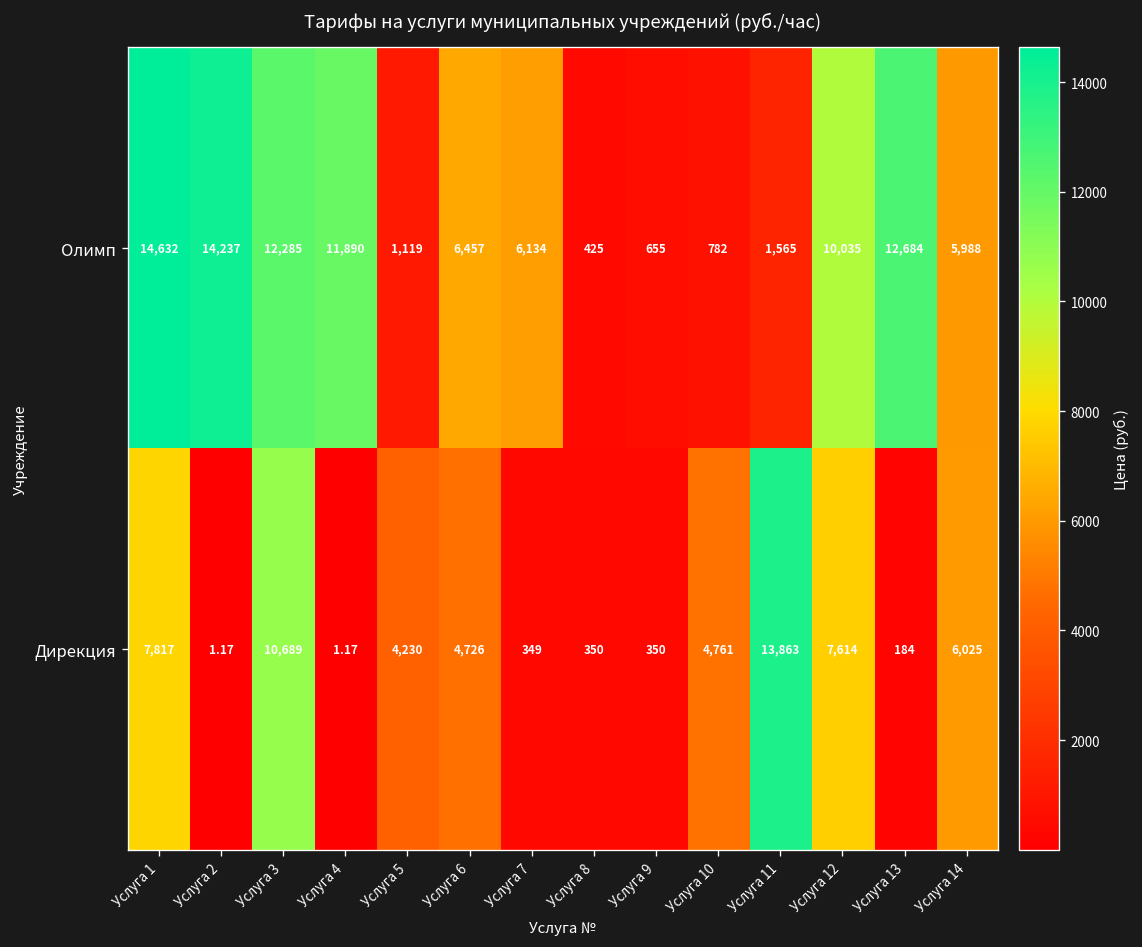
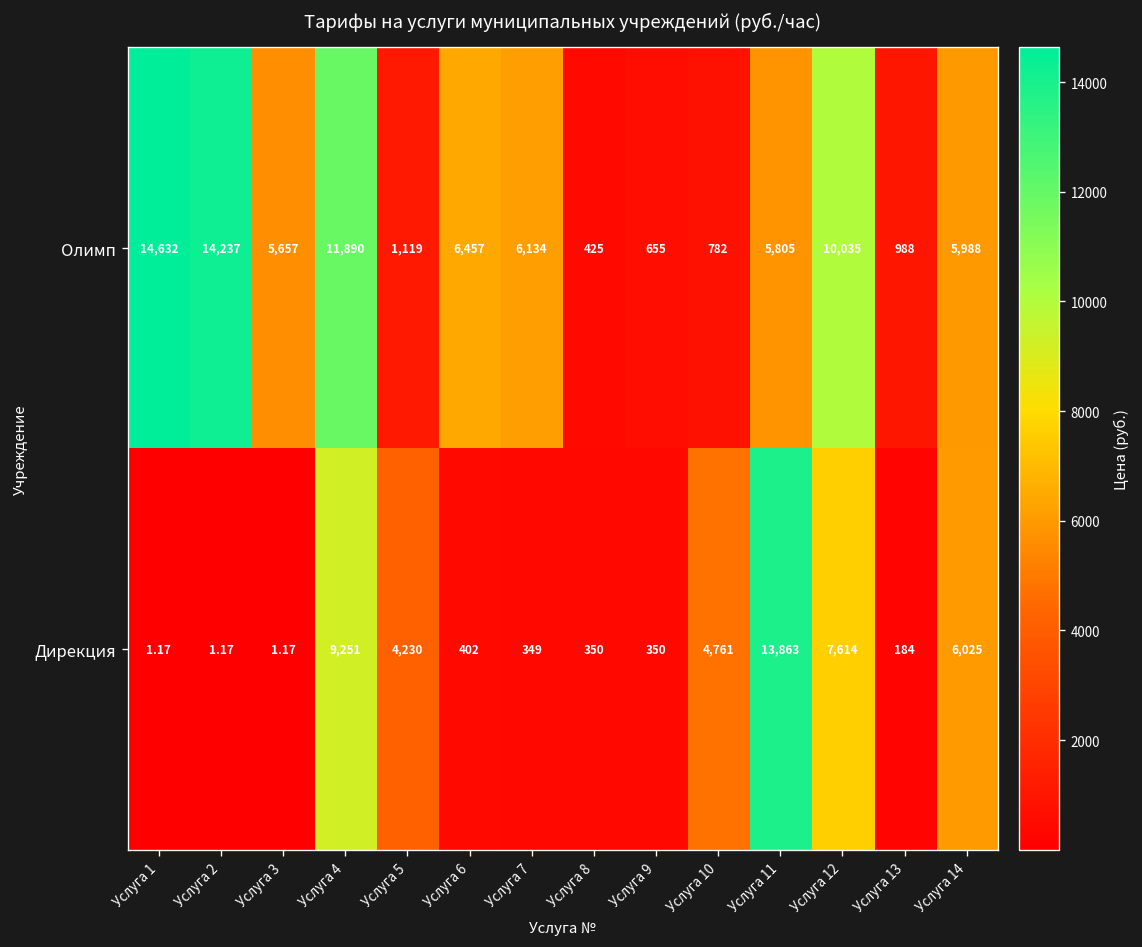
Олимп, Услуга 3: 12,285 -> 5,657
Олимп, Услуга 11: 1,565 -> 5,805
Олимп, Услуга 13: 12,684 -> 988
Дирекция, Услуга 1: 7,817 -> 1.17
Дирекция, Услуга 3: 10,689 -> 1.17
Дирекция, Услуга 4: 1.17 -> 9,251
Дирекция, Услуга 6: 4,726 -> 402
